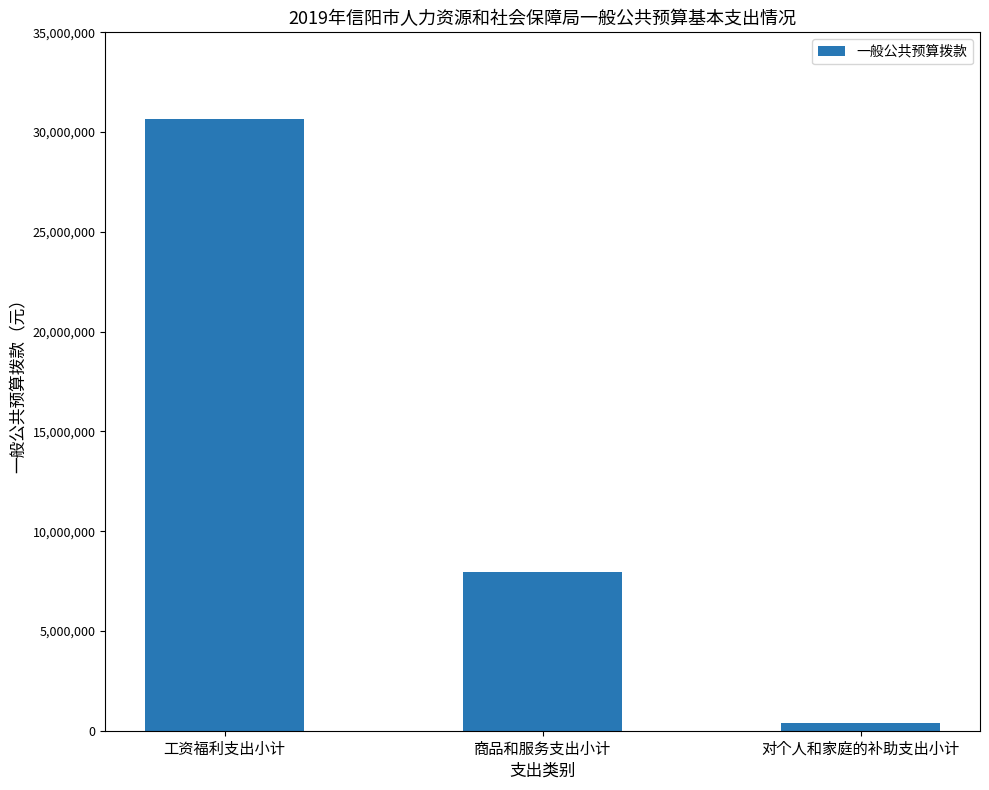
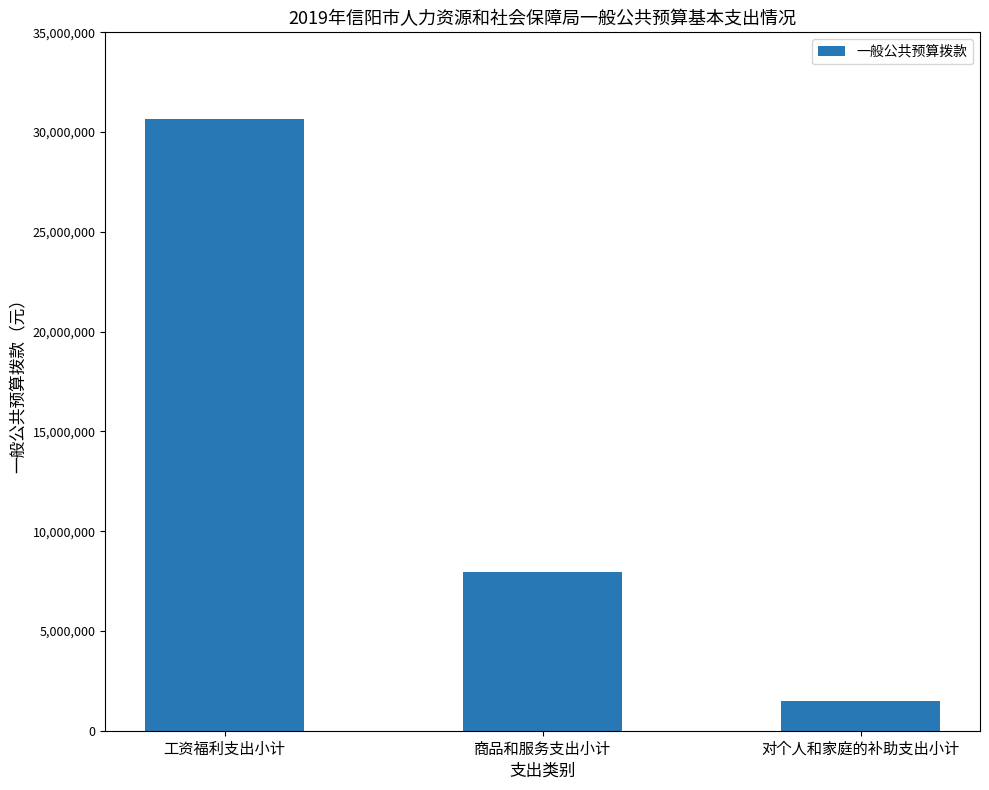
对个人和家庭的补助支出小计: 400,000 -> 1,500,000
